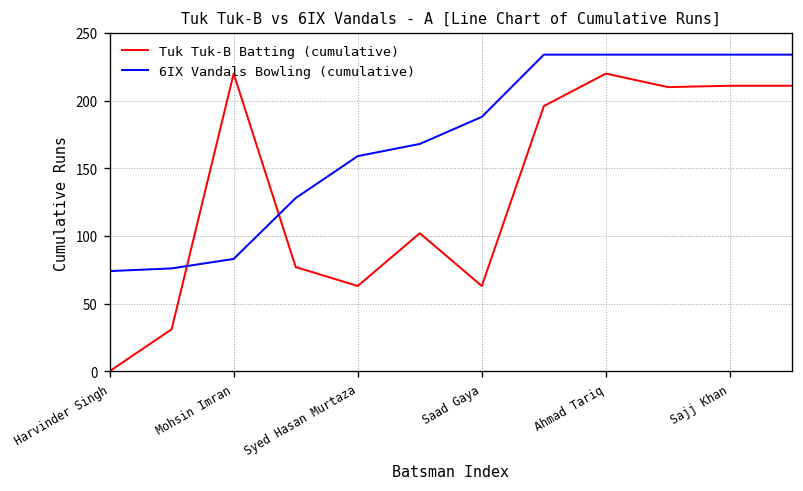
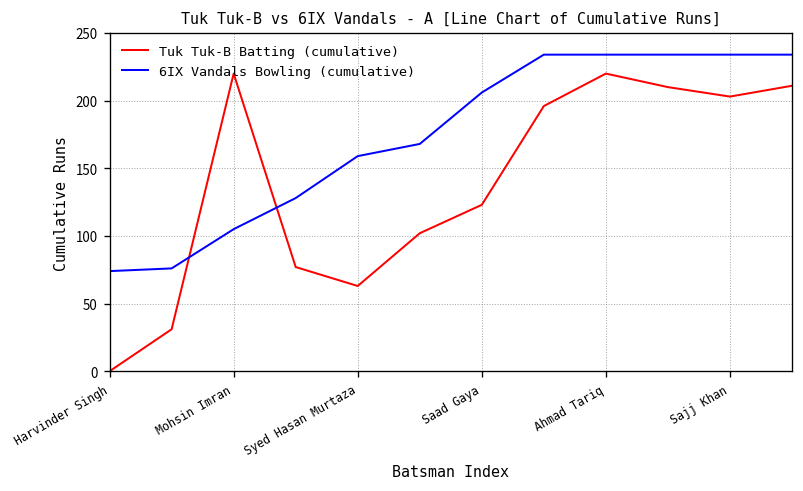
6IX Vandals Bowling (cumulative), Mohsin Imran: 83 -> 105
Tuk Tuk-B Batting (cumulative), Saad Gaya: 63 -> 123
6IX Vandals Bowling (cumulative), Saad Gaya: 188 -> 206
Tuk Tuk-B Batting (cumulative), Sajj Khan: 211 -> 203
